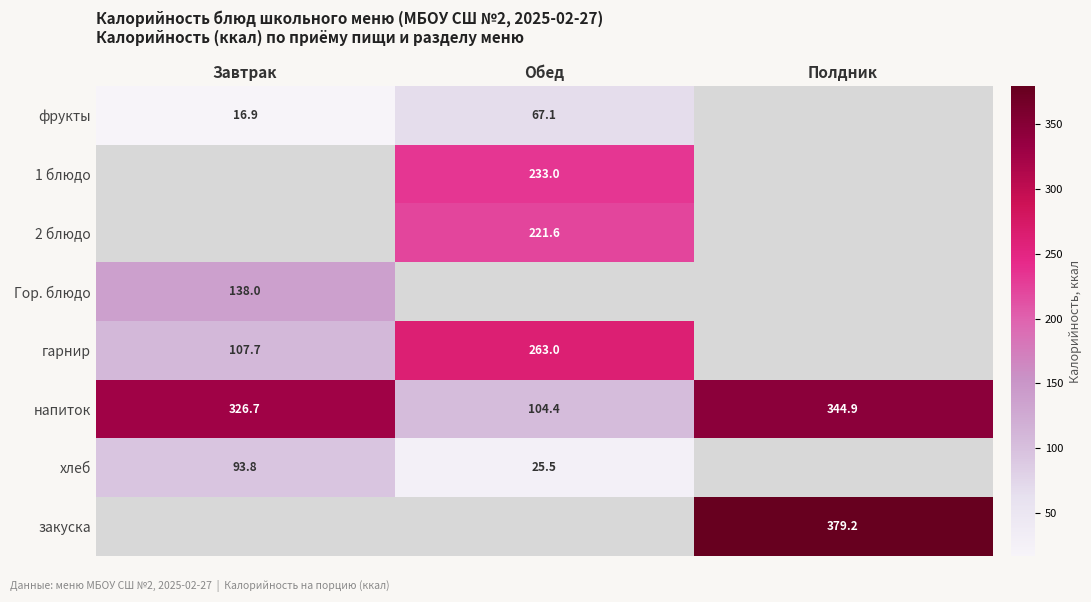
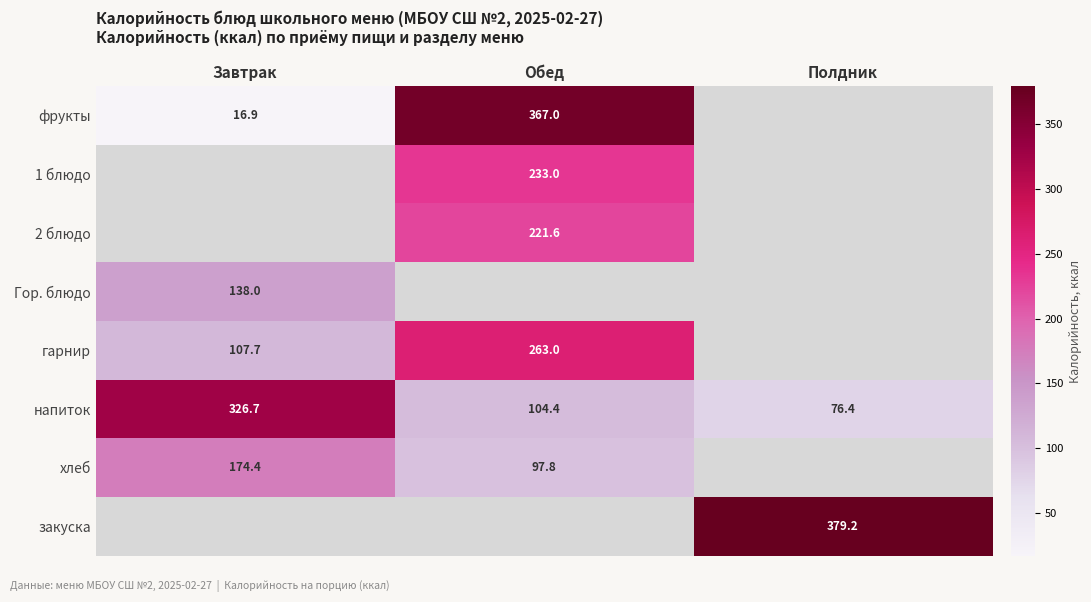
фрукты, Обед: 67.1 -> 367.0
напиток, Полдник: 344.9 -> 76.4
хлеб, Завтрак: 93.8 -> 174.4
хлеб, Обед: 25.5 -> 97.8
